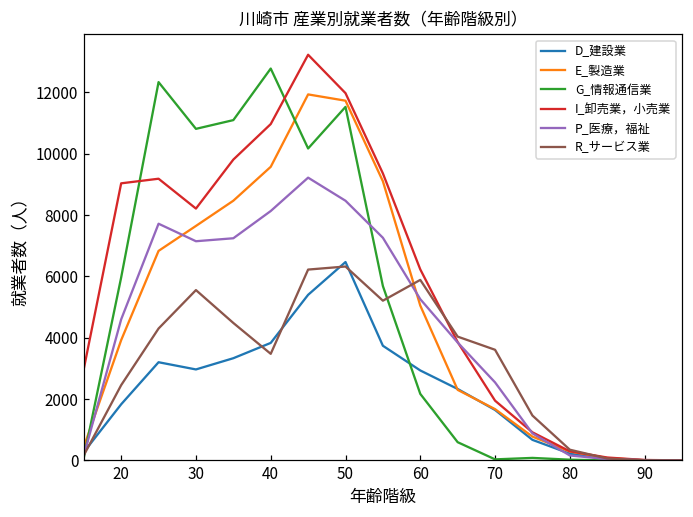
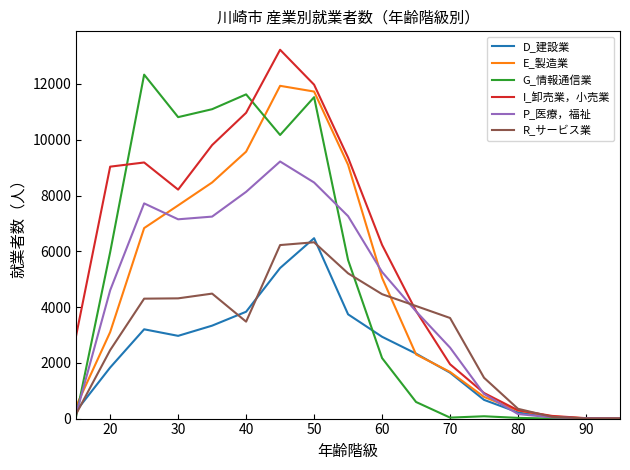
E_製造業, 20: 3900 -> 3100
R_サービス業, 30: 5600 -> 4300
G_情報通信業, 40: 12800 -> 11600
R_サービス業, 60: 5900 -> 4500
